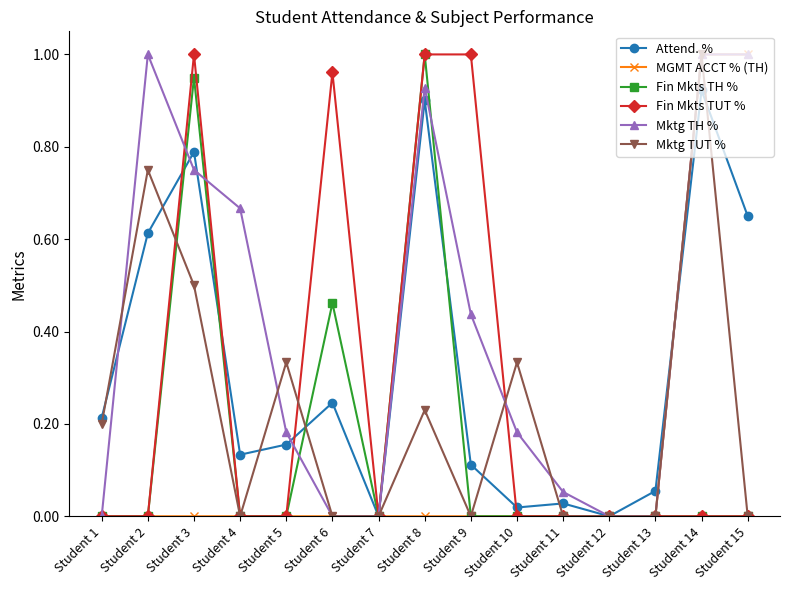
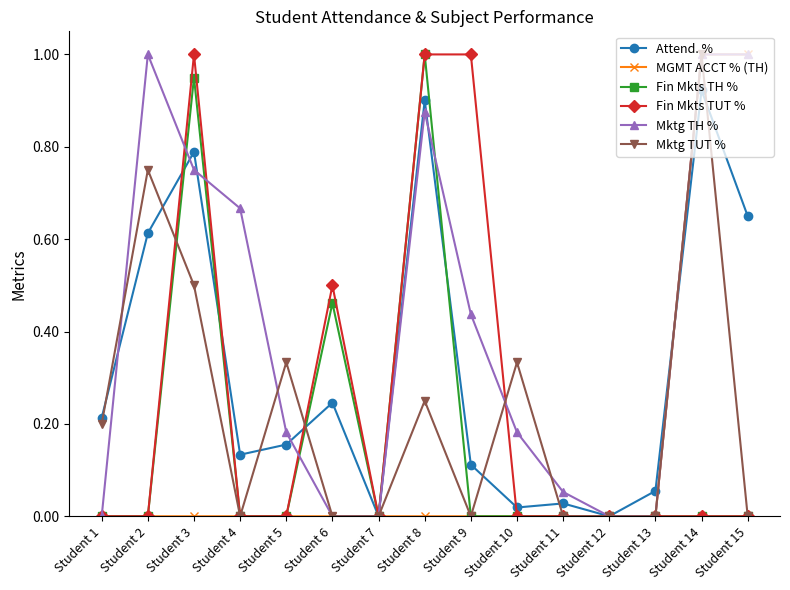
Fin Mkts TUT %, Student 6: 0.96 -> 0.50
Mktg TH %, Student 8: 0.93 -> 0.88
Mktg TUT %, Student 8: 0.23 -> 0.25
